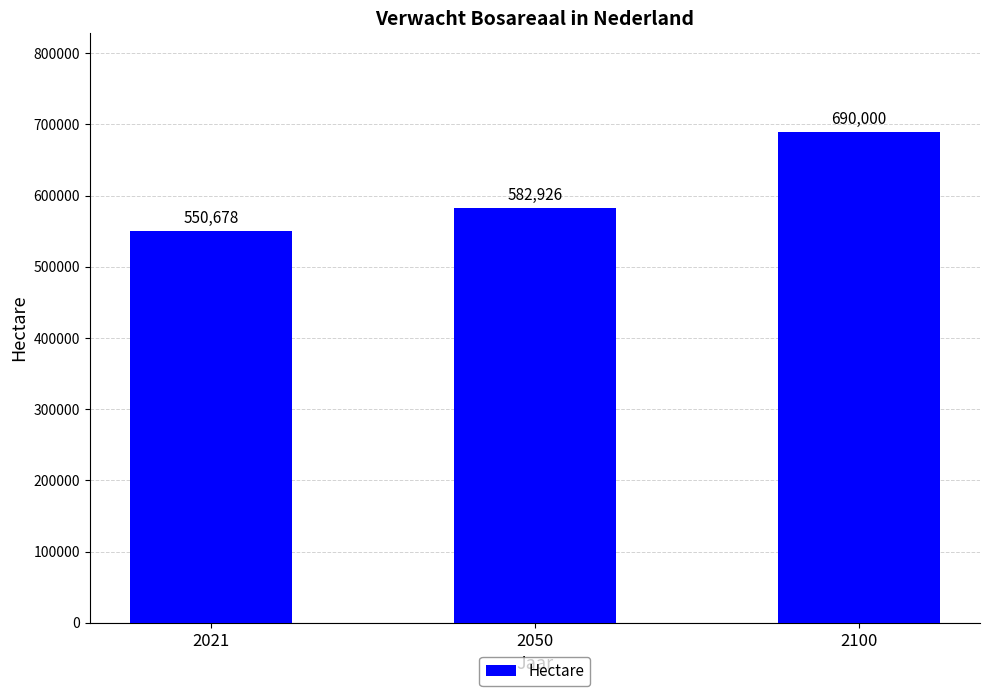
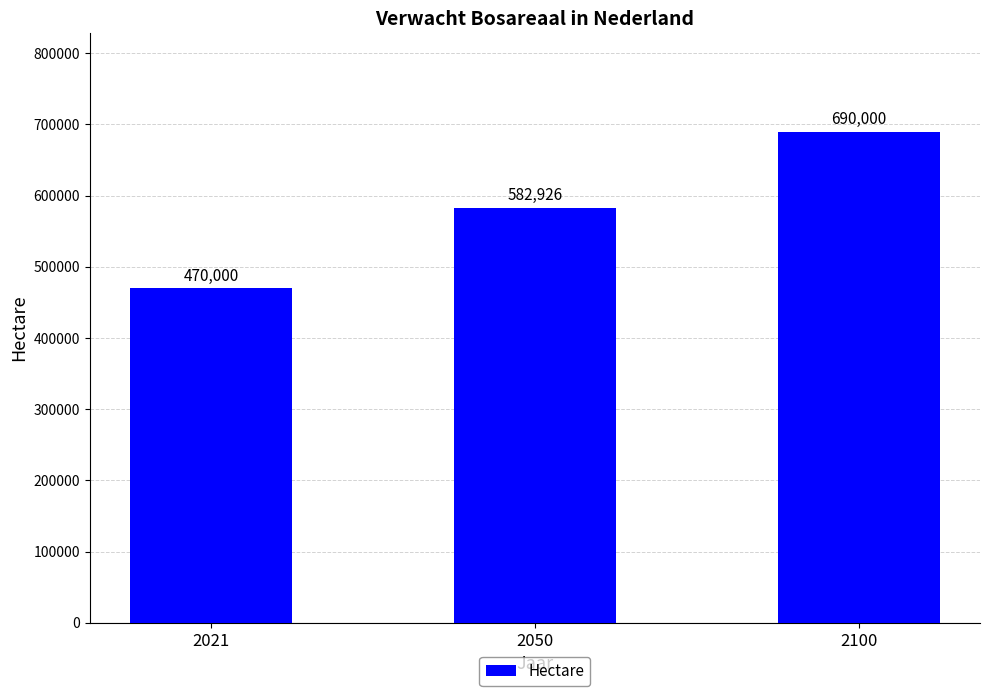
2021: 550,678 -> 470,000
